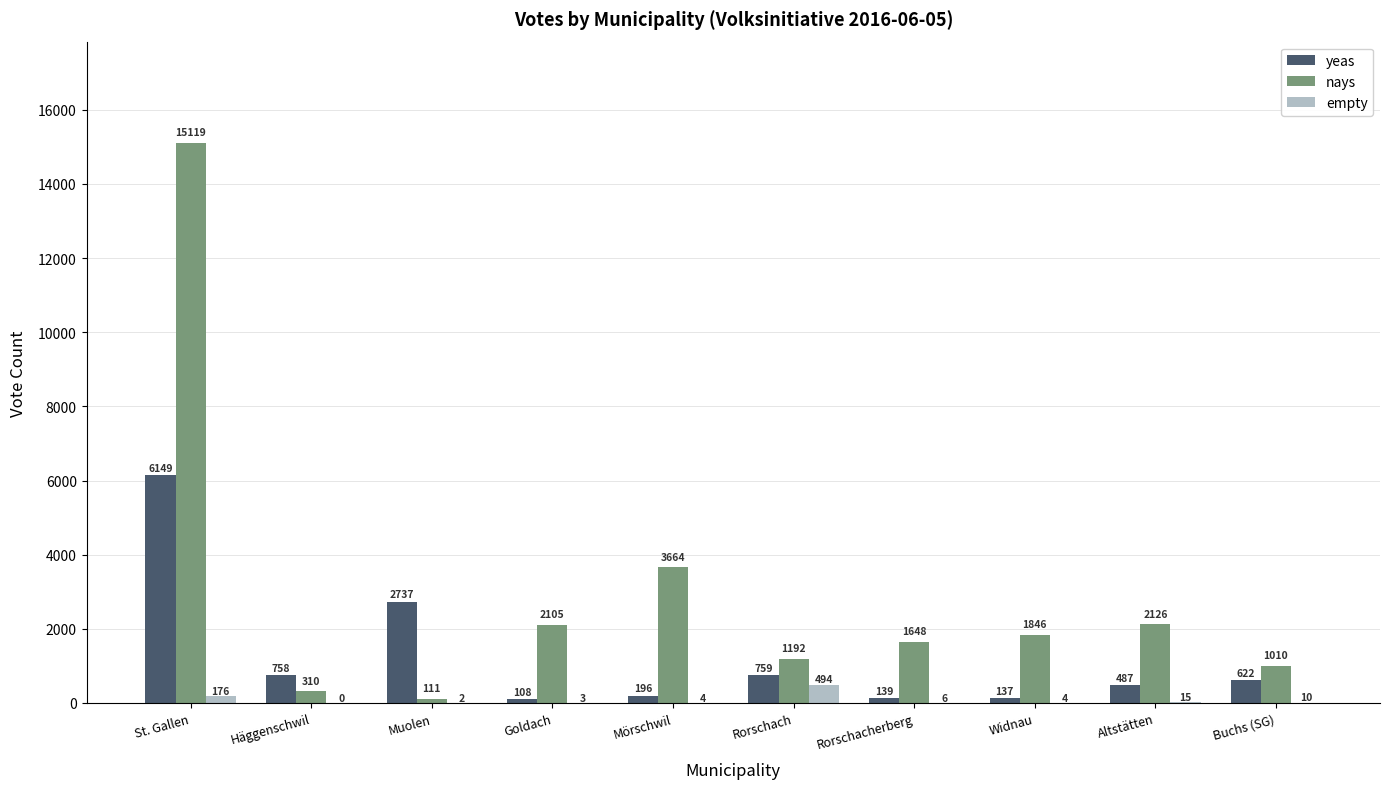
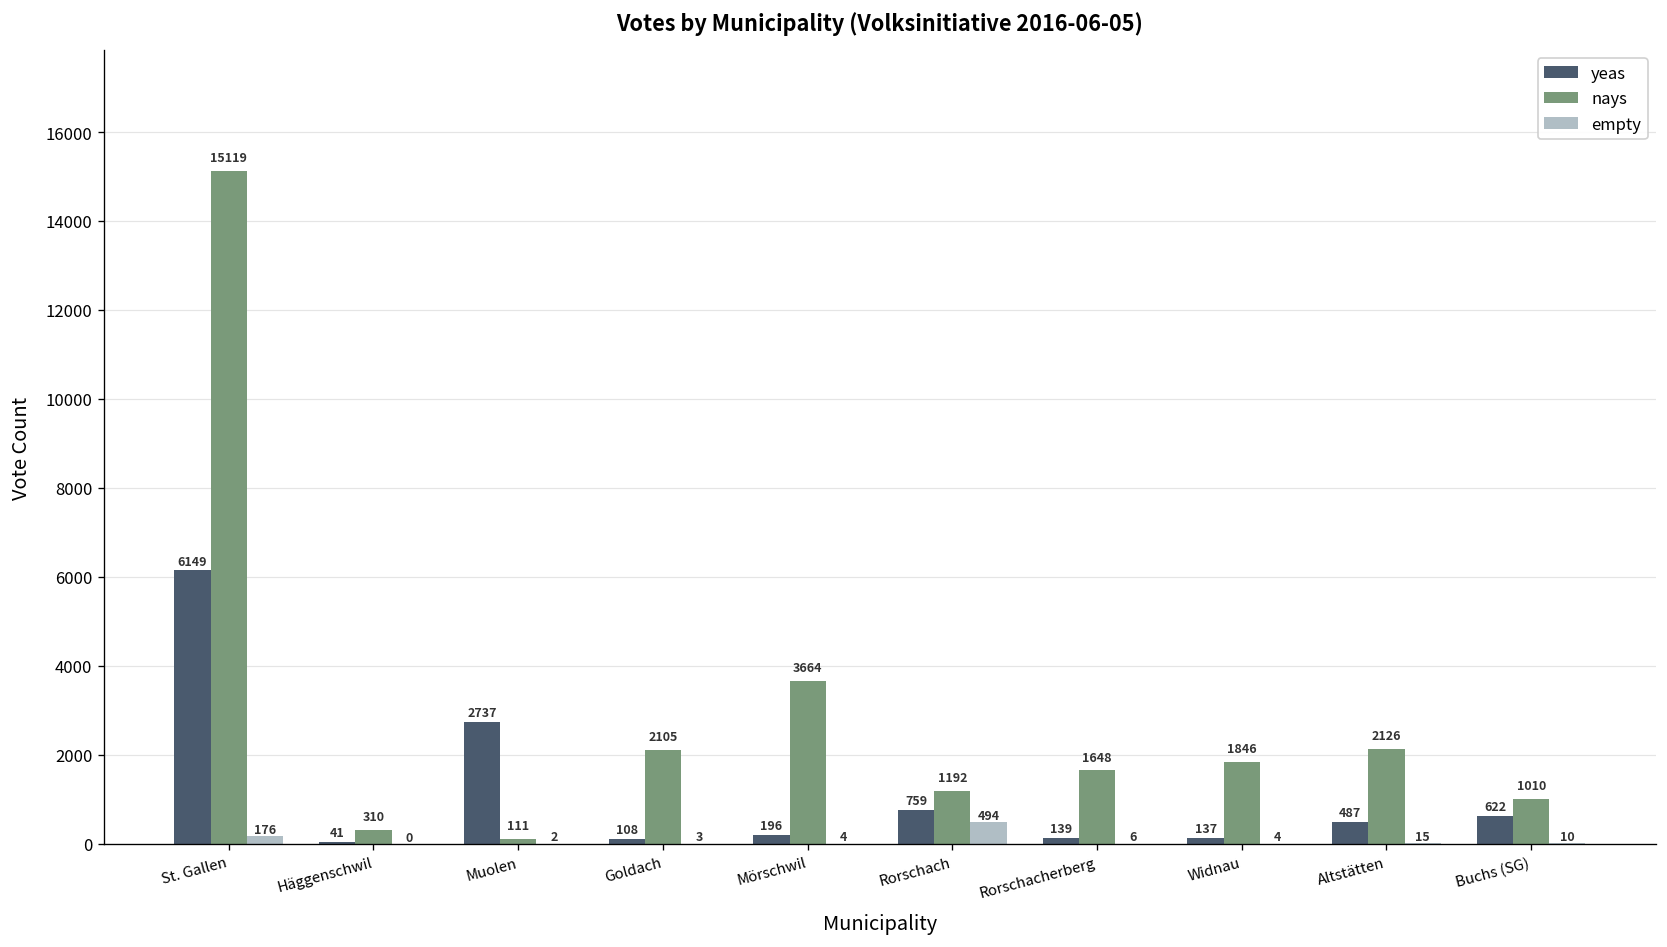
yeas, Häggenschwil: 758 -> 41
